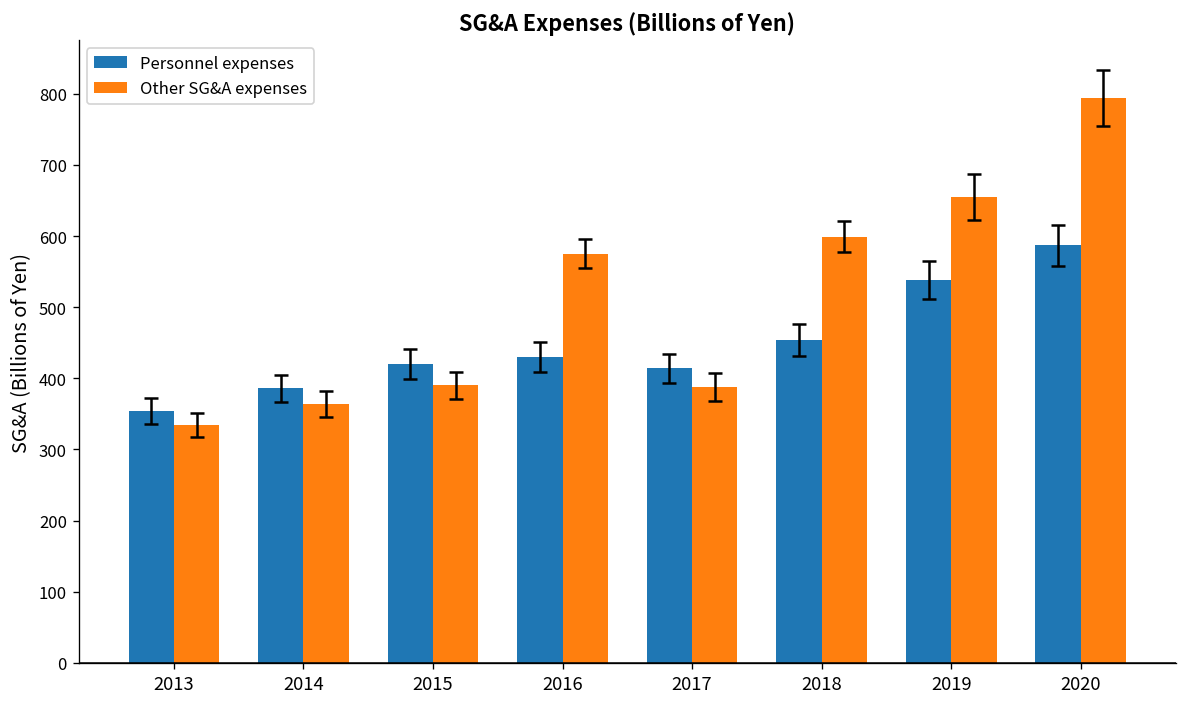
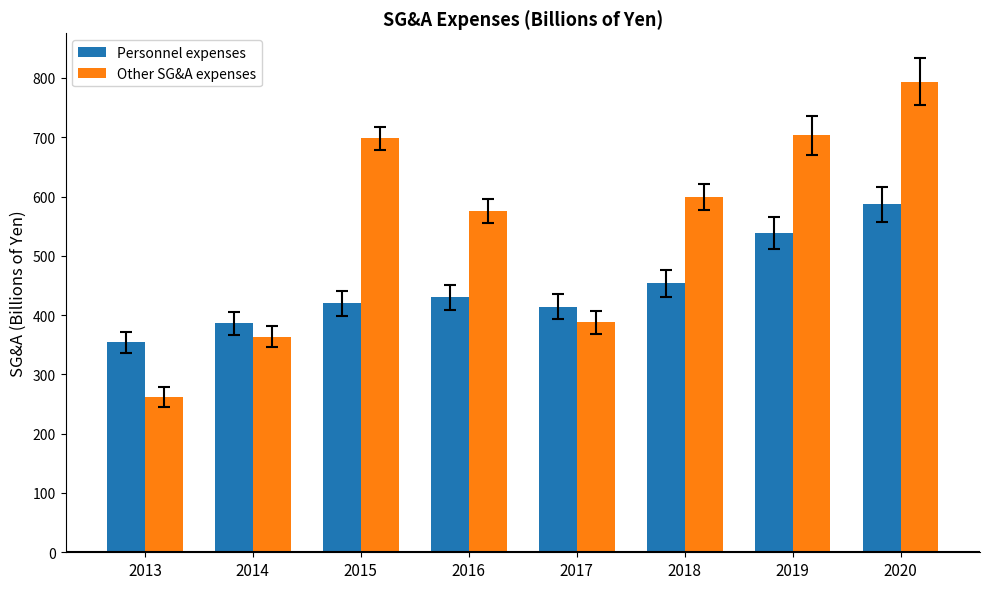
Other SG&A expenses, 2013: 330 -> 260
Other SG&A expenses, 2015: 390 -> 700
Other SG&A expenses, 2019: 650 -> 700
